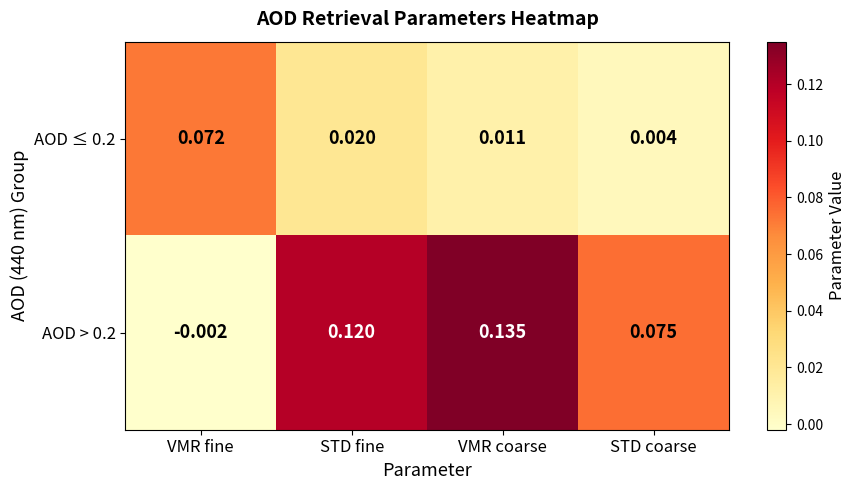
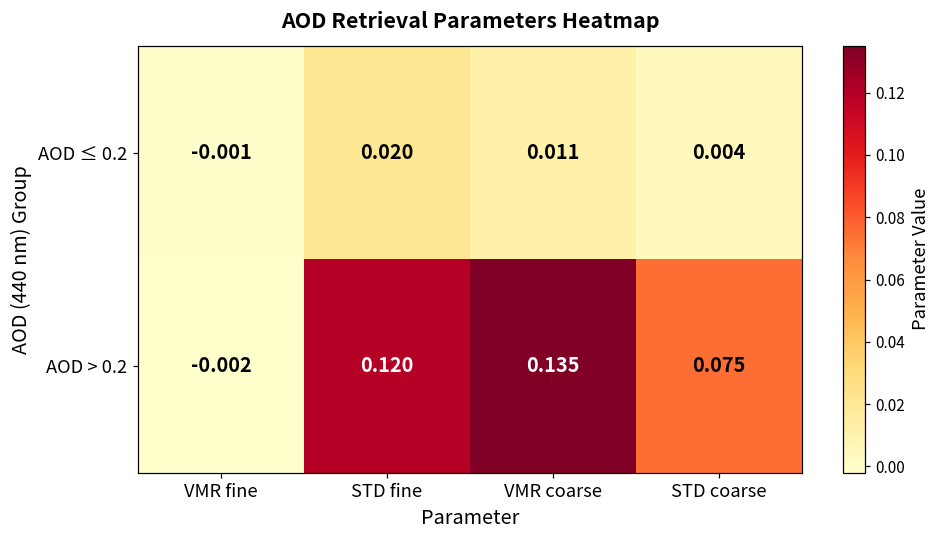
AOD ≤ 0.2, VMR fine: 0.072 -> -0.001
